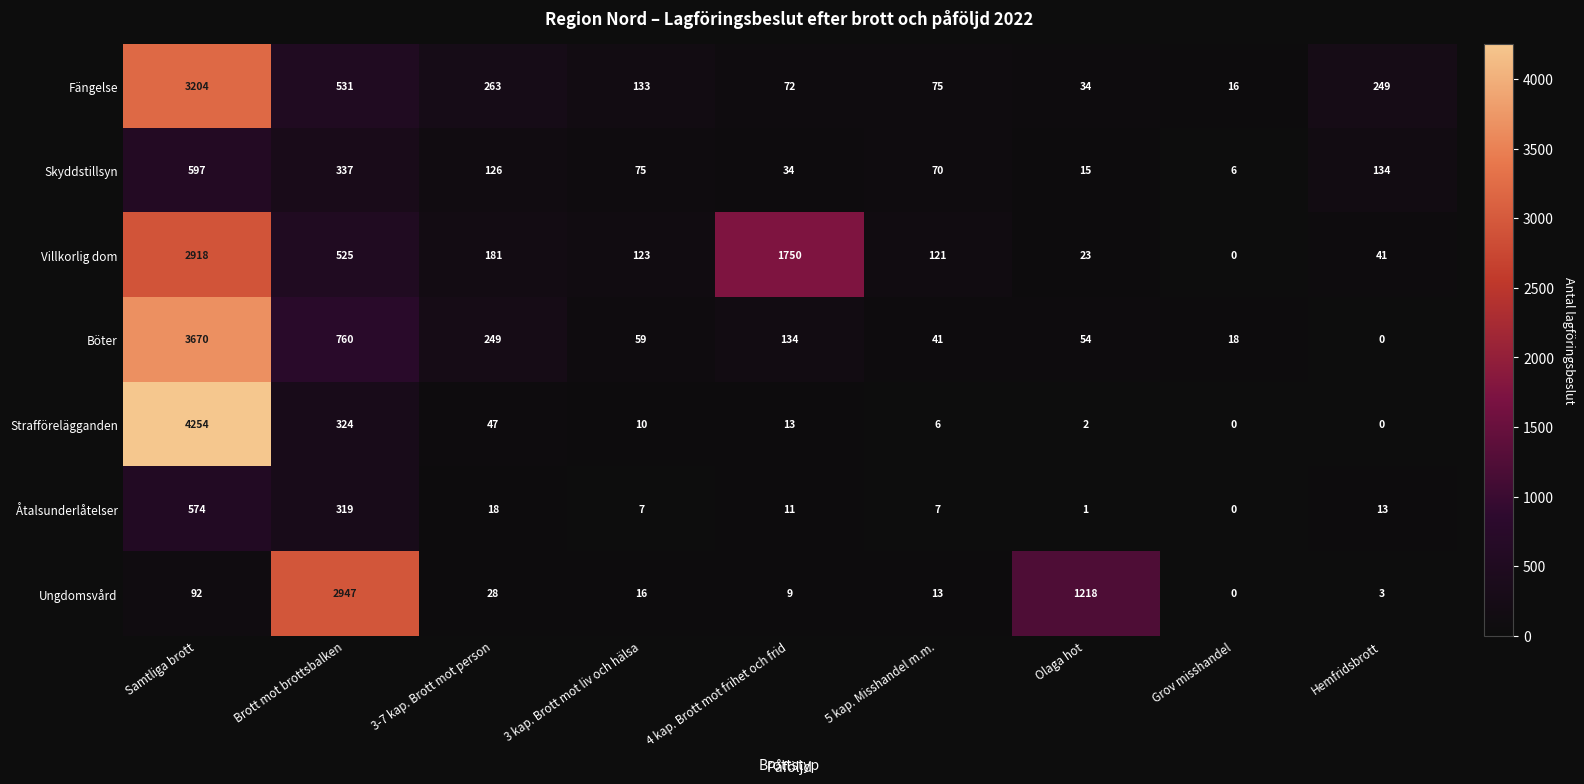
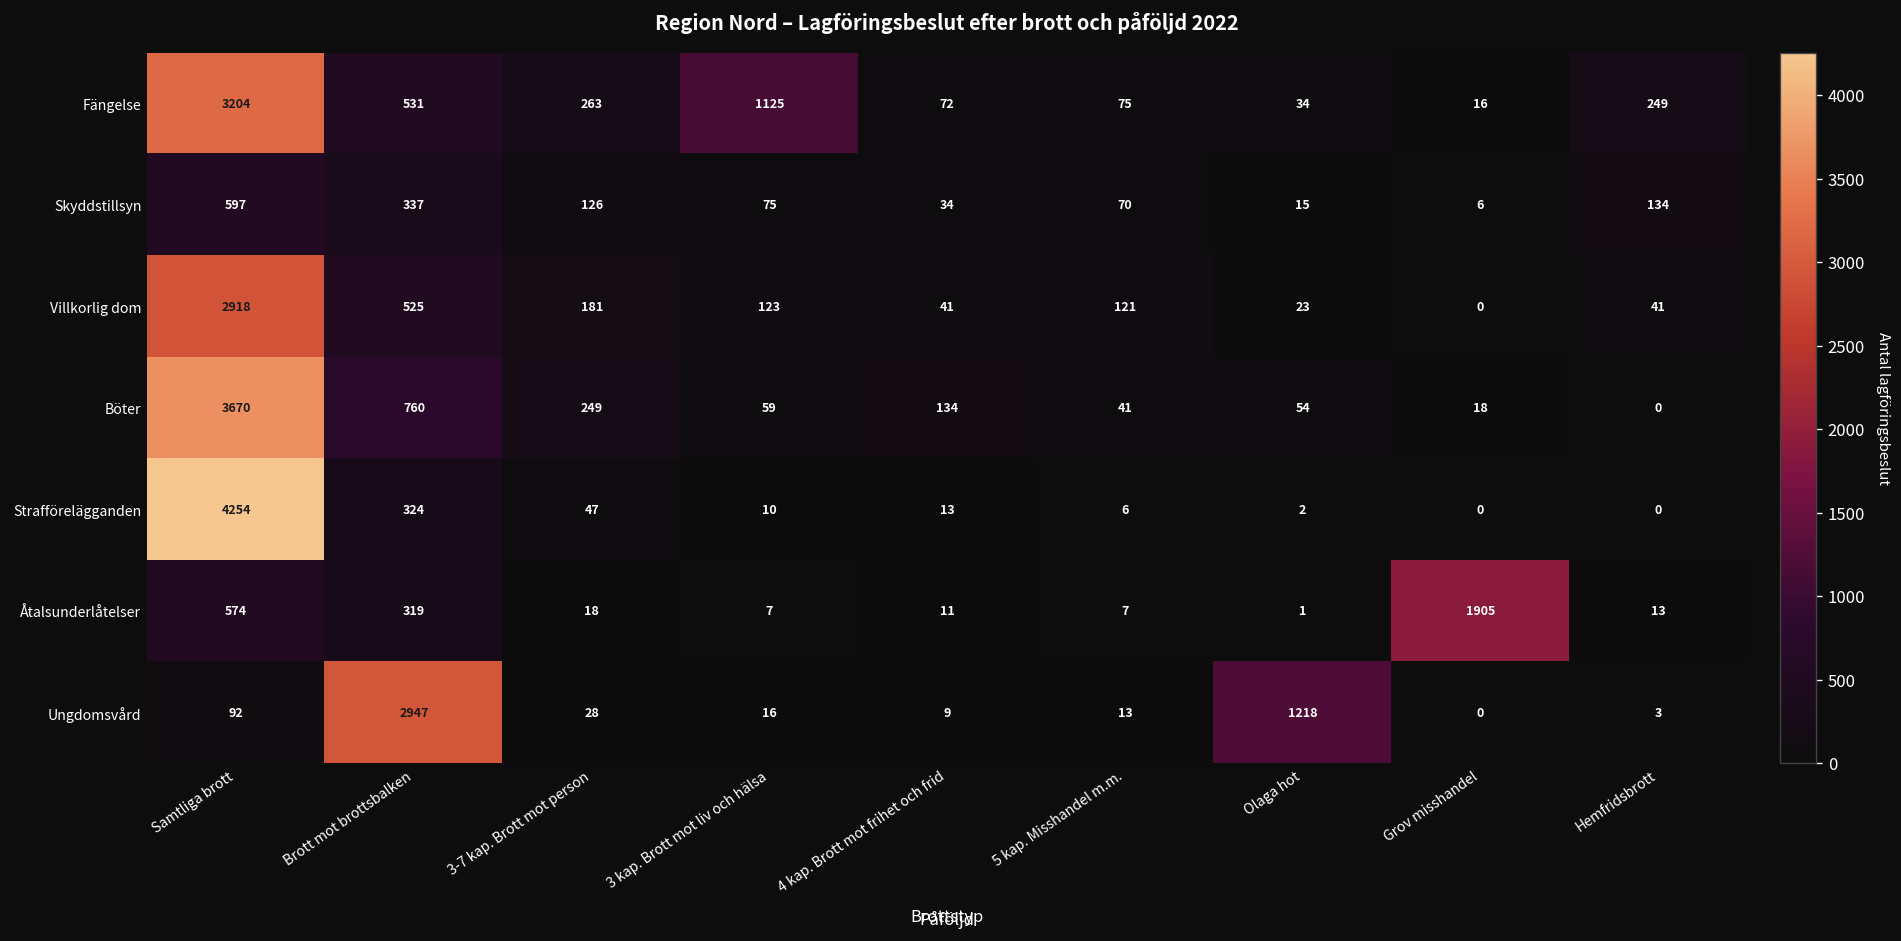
Fängelse, 3 kap. Brott mot liv och hälsa: 133 -> 1125
Villkorlig dom, 4 kap. Brott mot frihet och frid: 1750 -> 41
Åtalsunderlåtelser, Grov misshandel: 0 -> 1905
